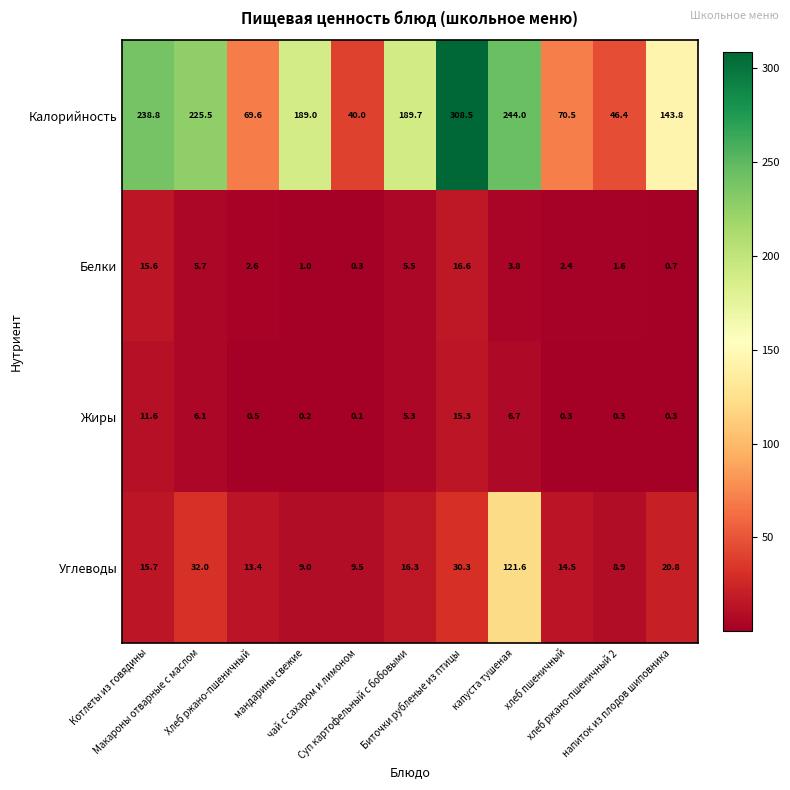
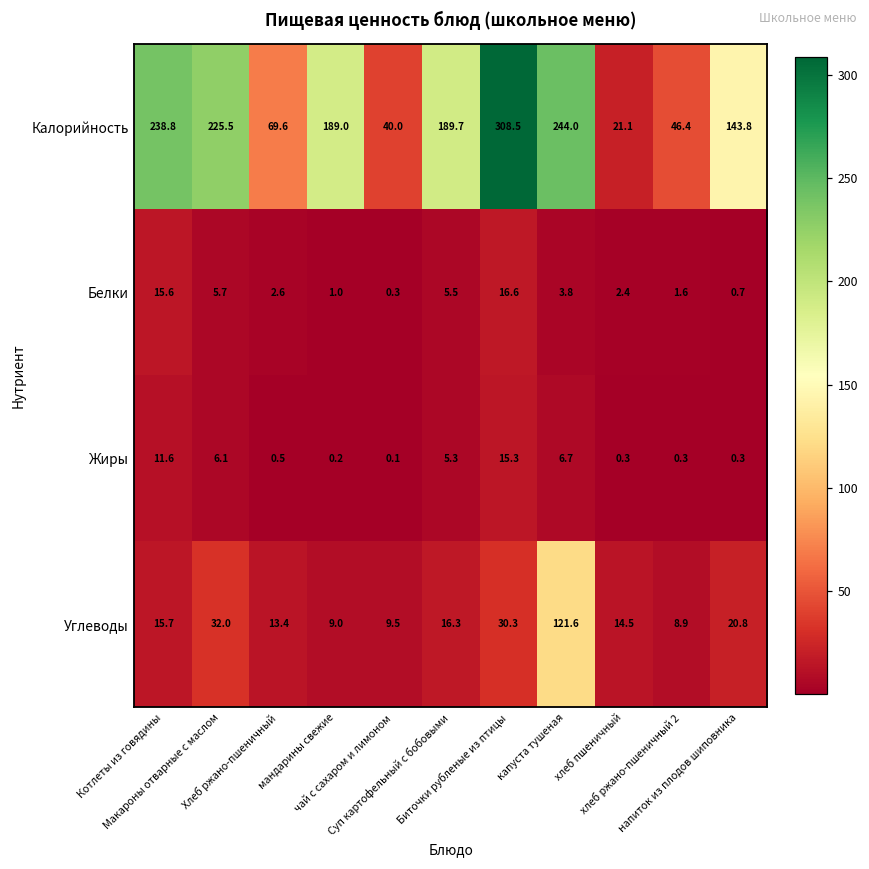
Калорийность, хлеб пшеничный: 70.5 -> 21.1
